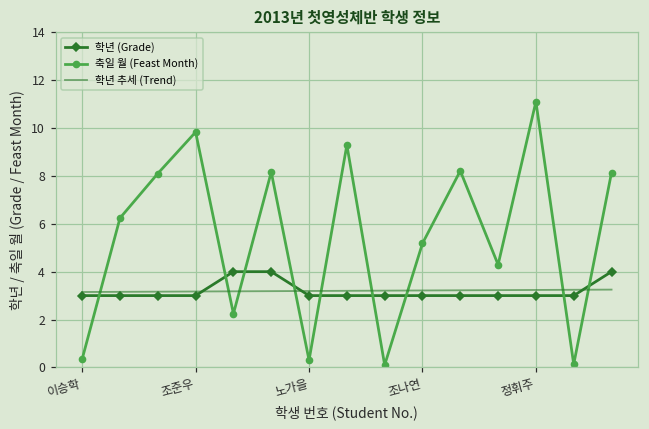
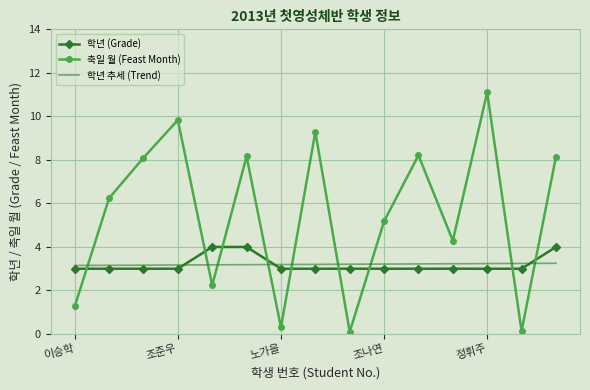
축일 월 (Feast Month), 이승학: 0.4 -> 1.3
